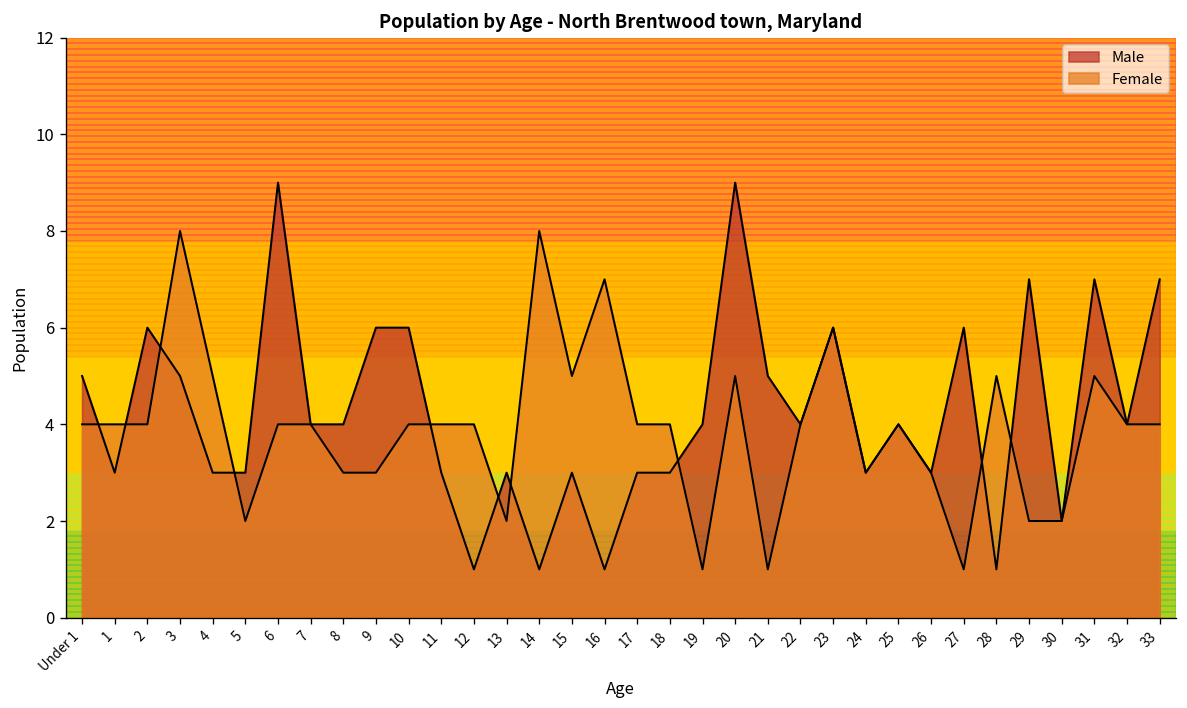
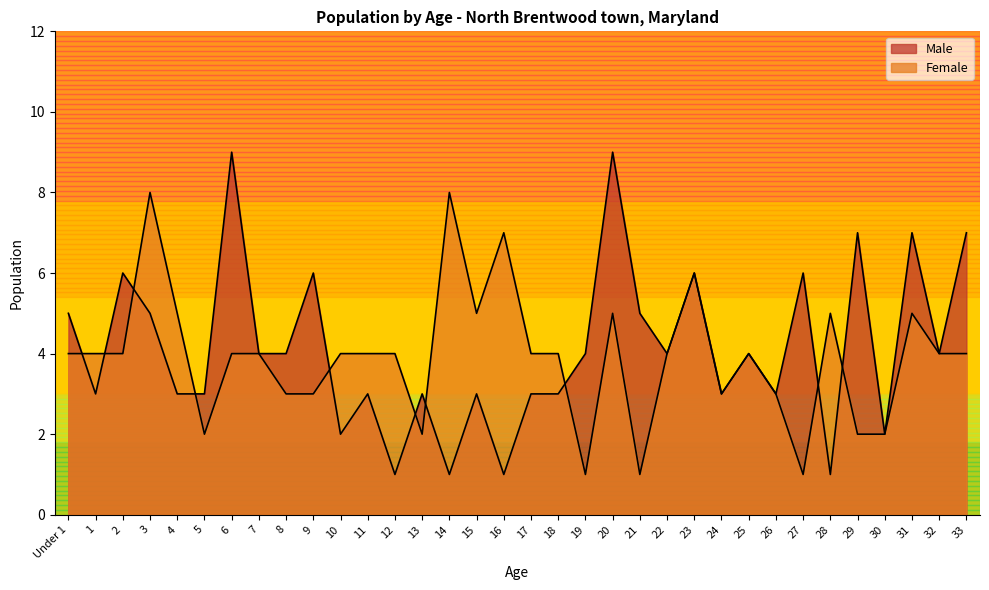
Male, 10: 6 -> 2
